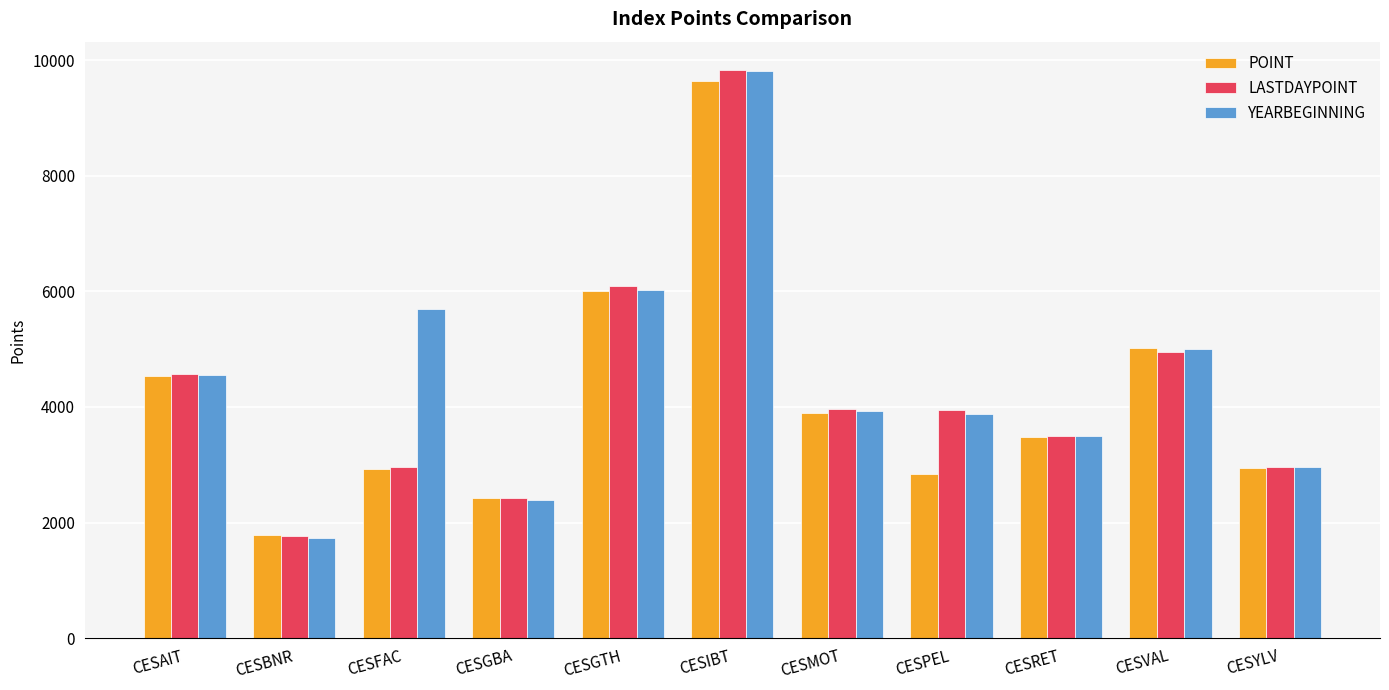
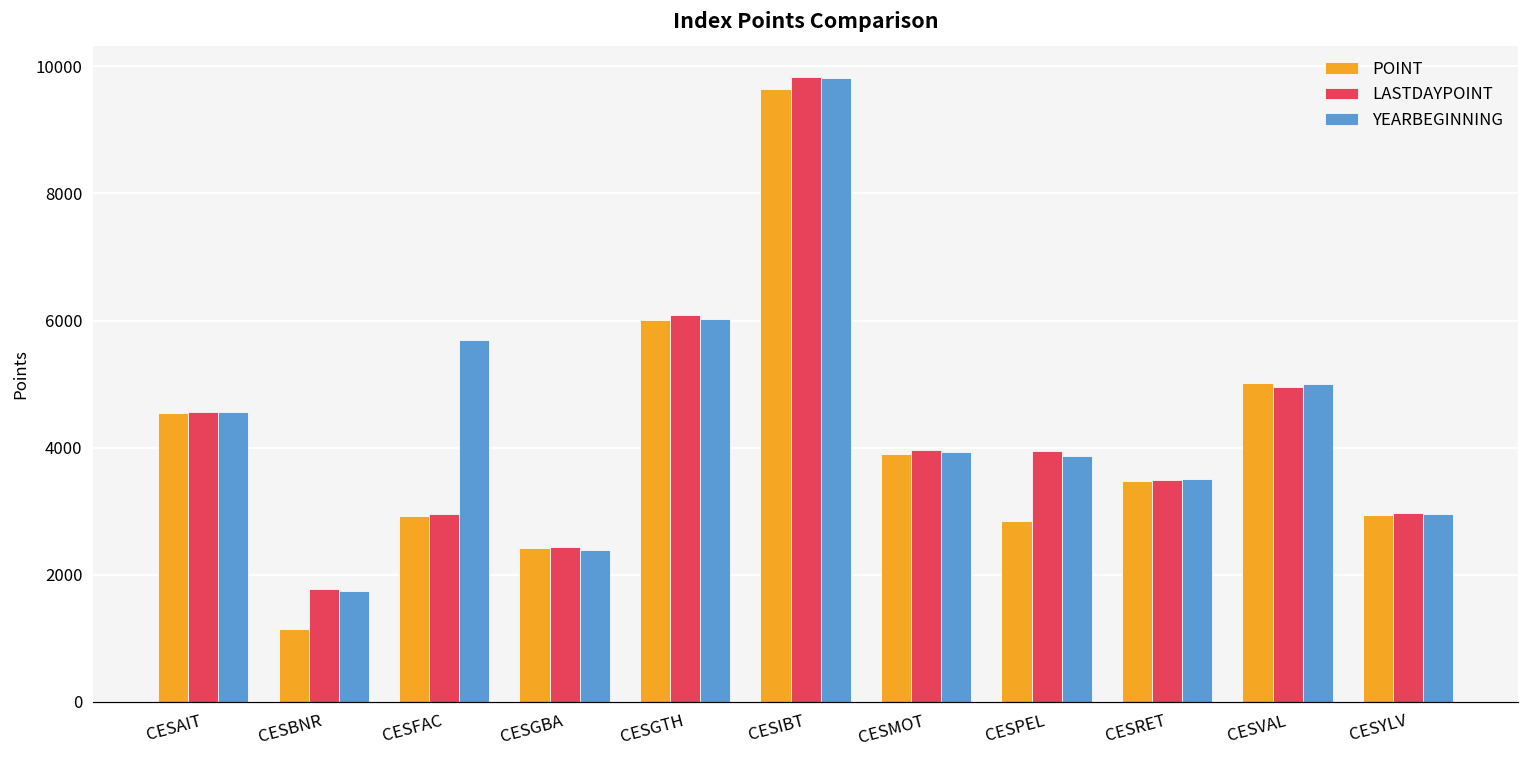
POINT, CESBNR: 1800 -> 1200
